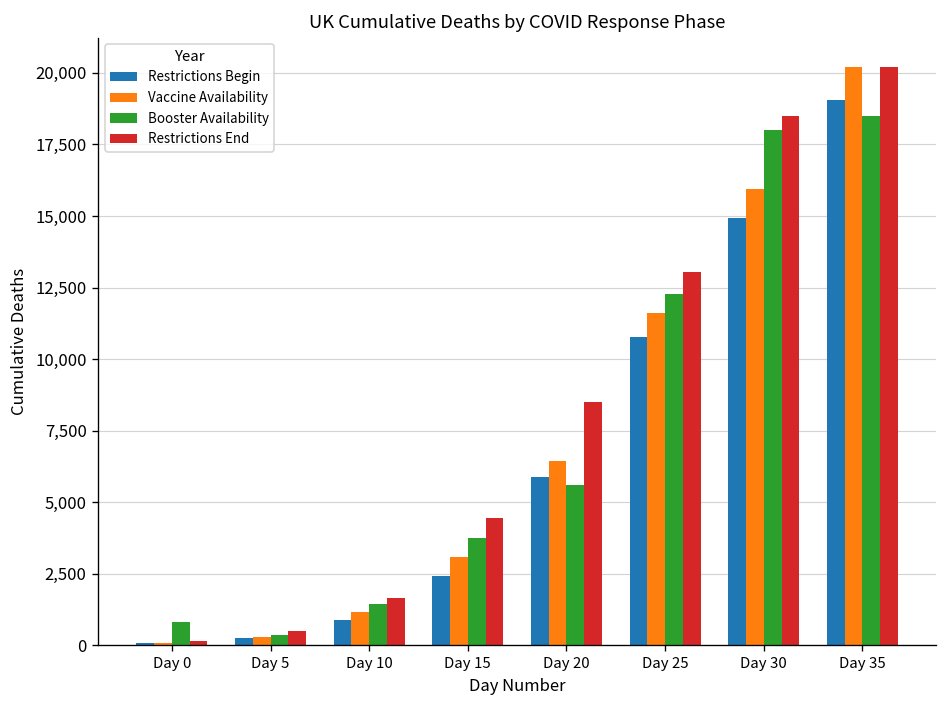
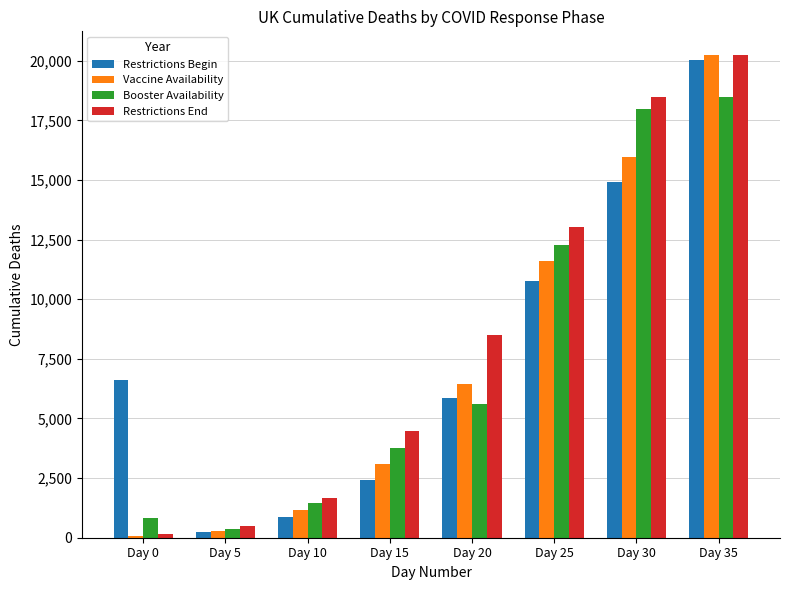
Restrictions Begin, Day 0: 100 -> 6,600
Restrictions Begin, Day 35: 19,100 -> 20,100
